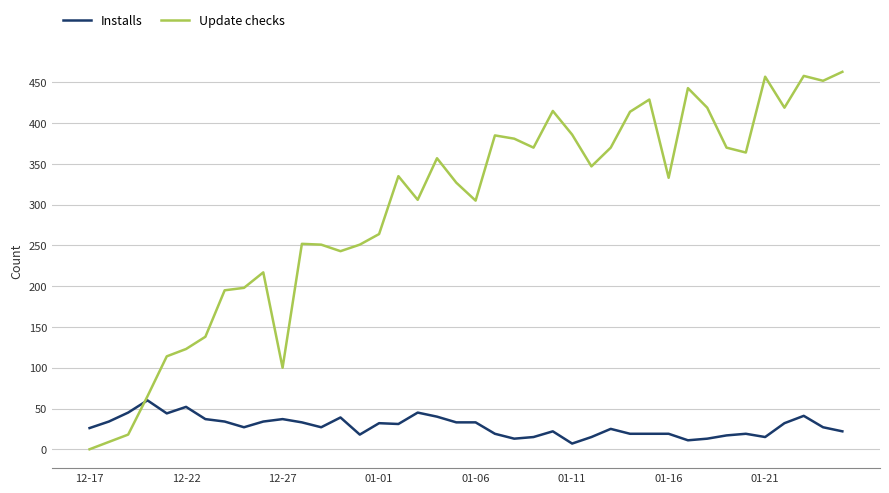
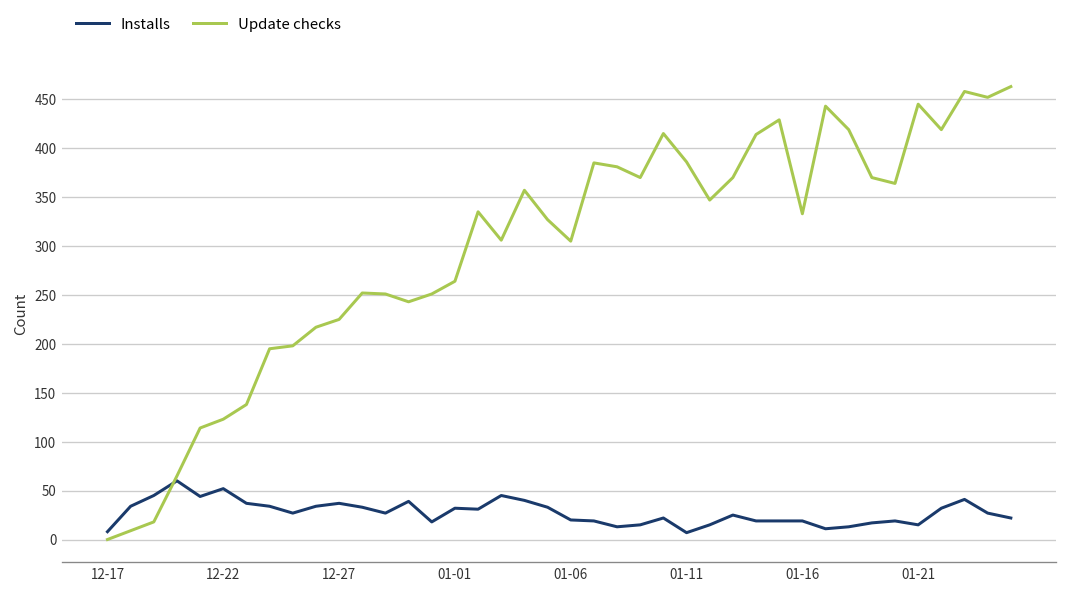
Installs, 12-17: 30 -> 10
Update checks, 12-27: 100 -> 230
Installs, 01-06: 30 -> 20
Update checks, 01-21: 460 -> 450
